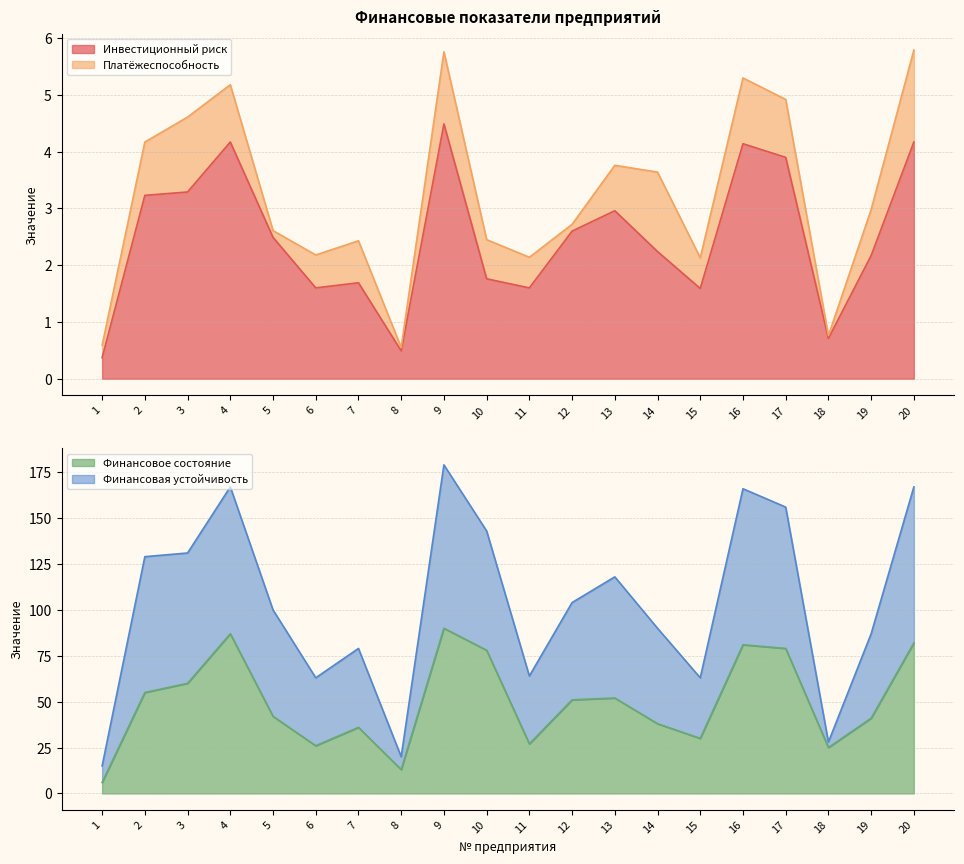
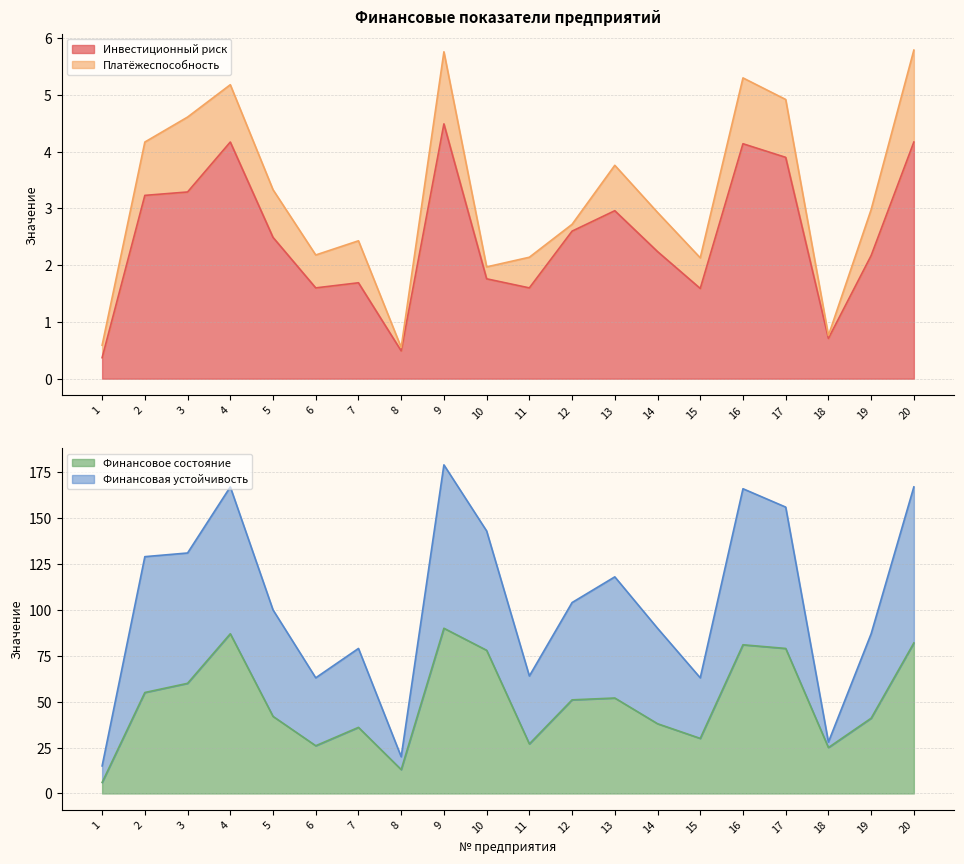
Финансовые показатели предприятий, Платёжеспособность, 5: 0.1 -> 0.8
Финансовые показатели предприятий, Платёжеспособность, 10: 0.7 -> 0.2
Финансовые показатели предприятий, Платёжеспособность, 14: 1.4 -> 0.7
